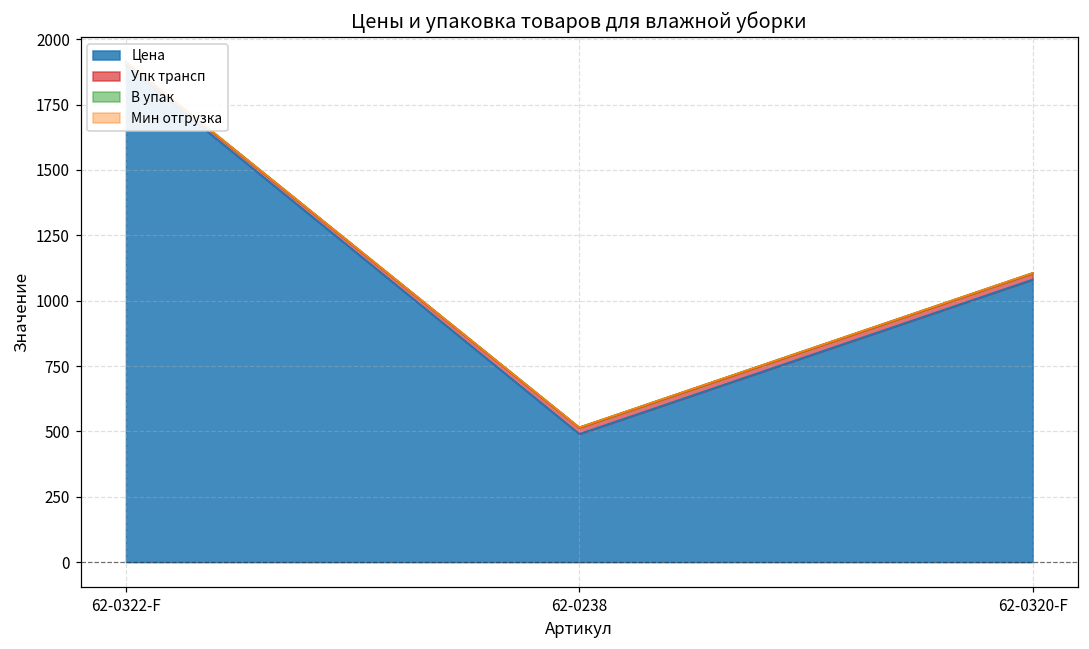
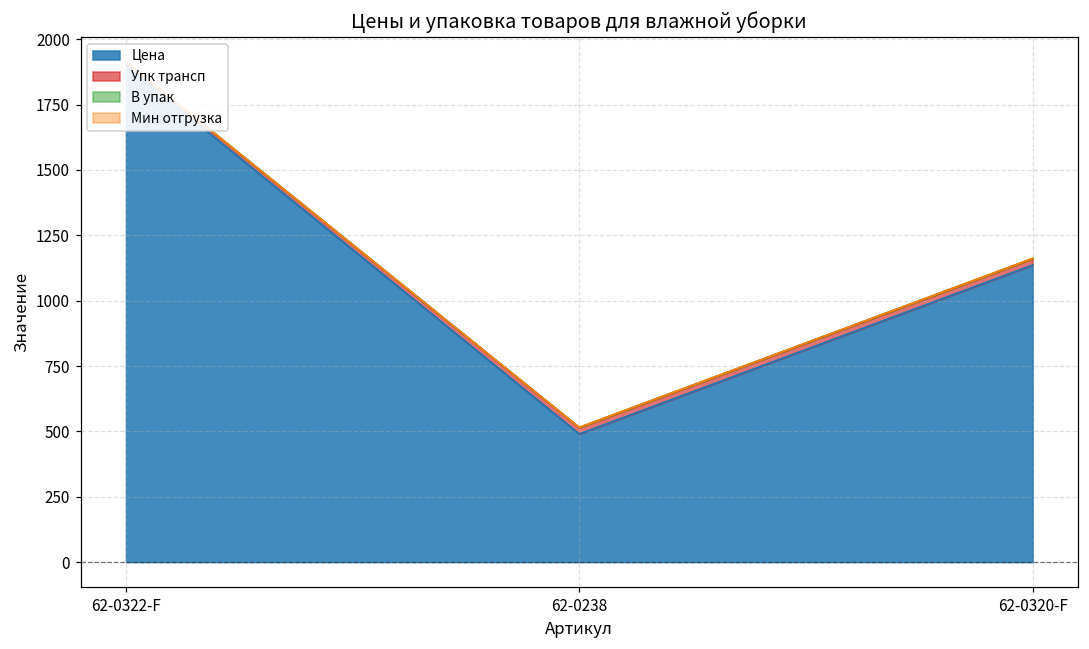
Цена, 62-0320-F: 1080 -> 1140
